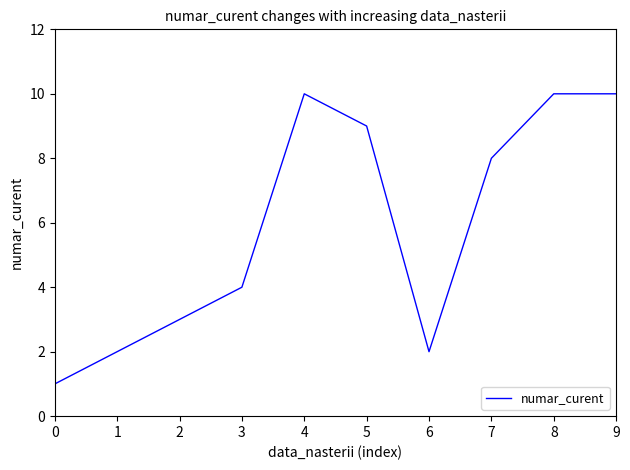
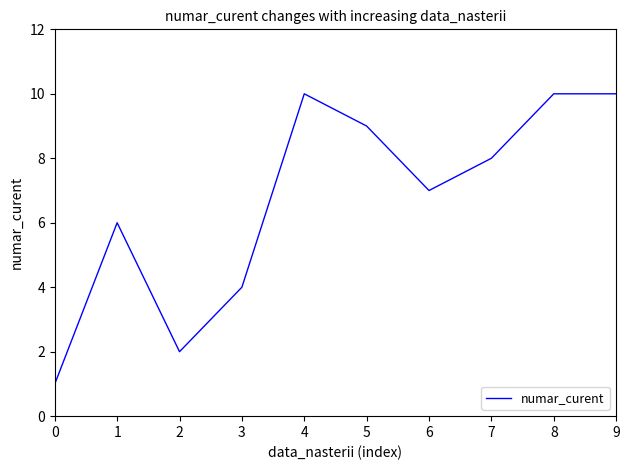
1: 2 -> 6
2: 3 -> 2
6: 2 -> 7
